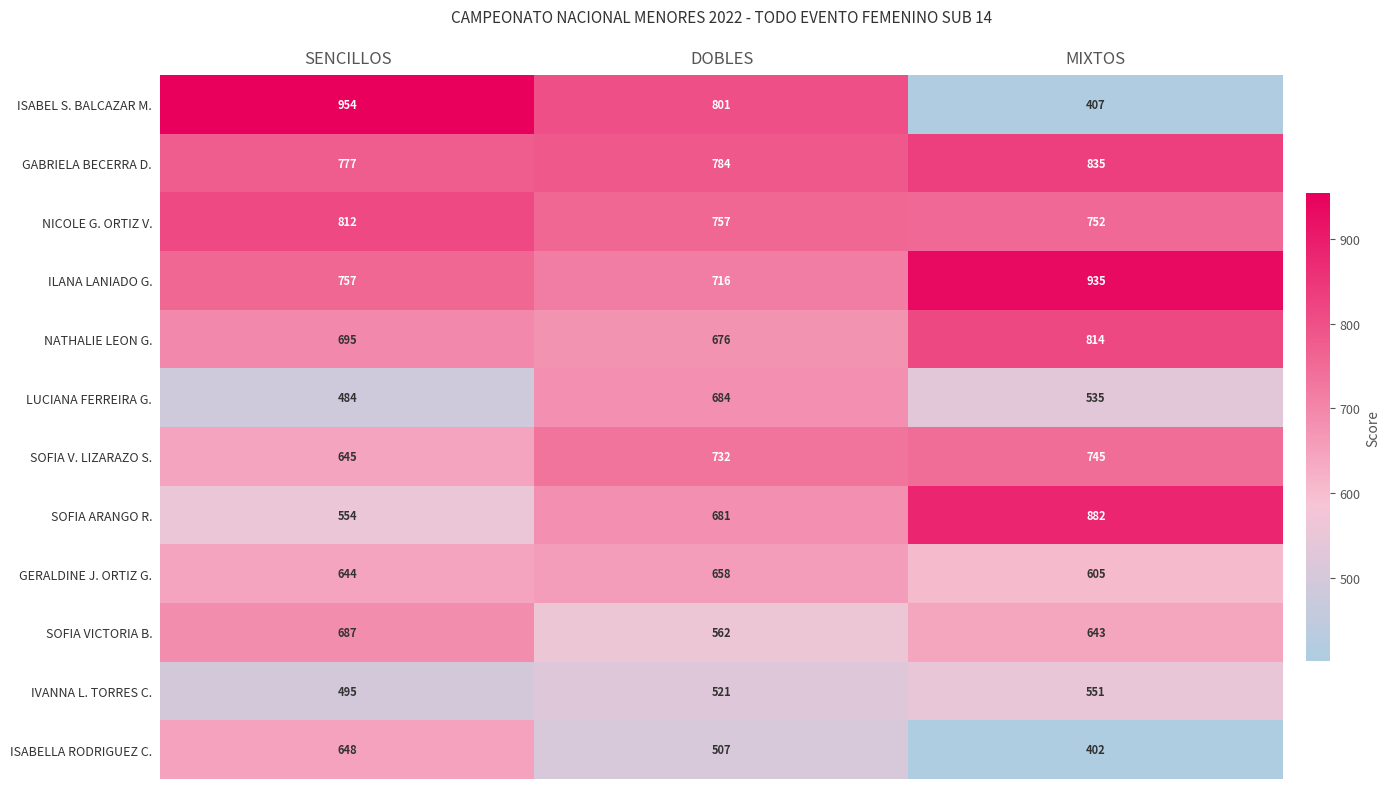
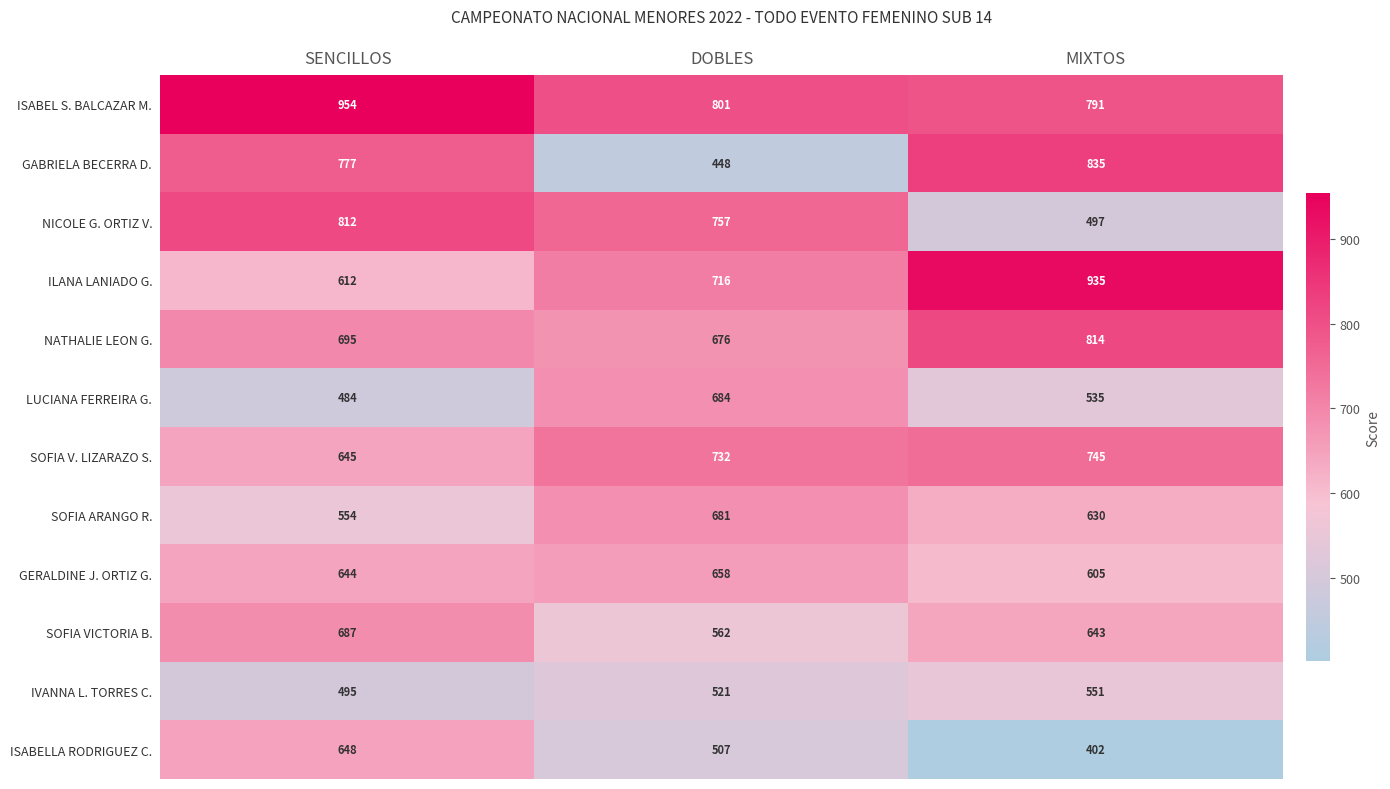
ISABEL S. BALCAZAR M., MIXTOS: 407 -> 791
GABRIELA BECERRA D., DOBLES: 784 -> 448
NICOLE G. ORTIZ V., MIXTOS: 752 -> 497
ILANA LANIADO G., SENCILLOS: 757 -> 612
SOFIA ARANGO R., MIXTOS: 882 -> 630
